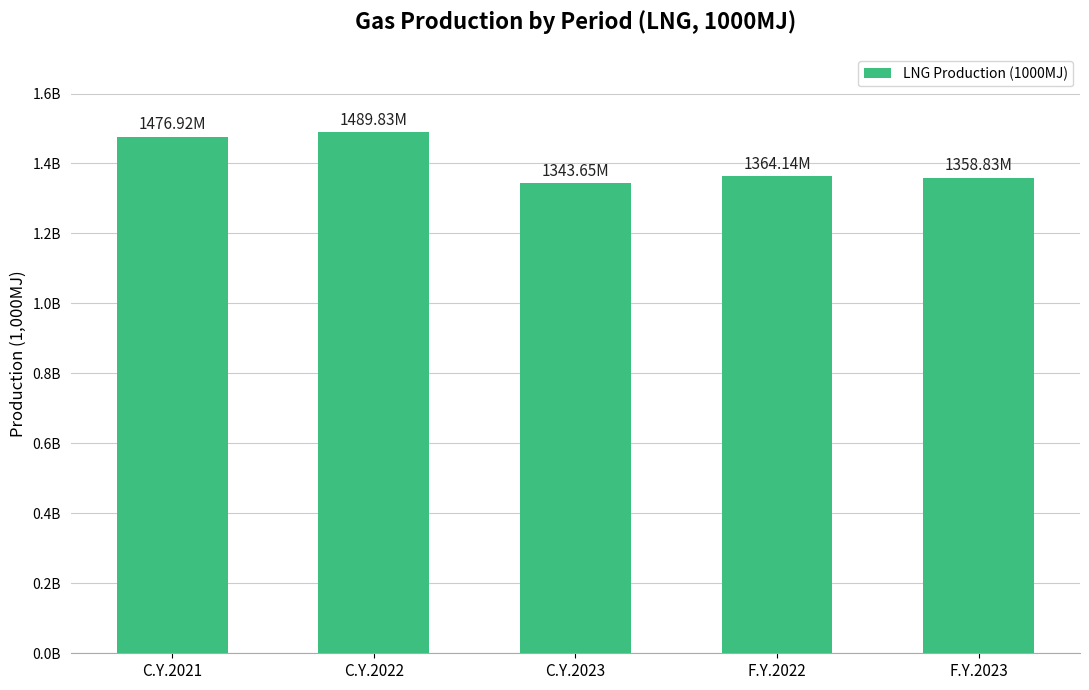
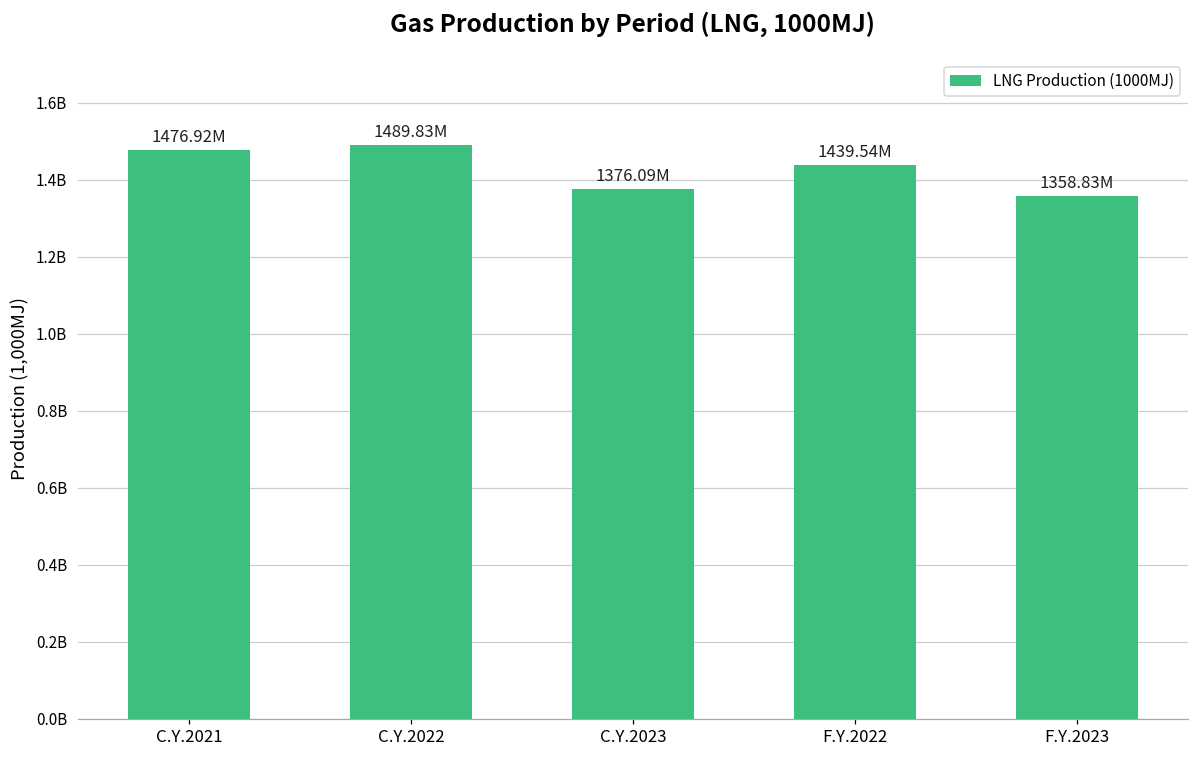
C.Y.2023: 1343.65M -> 1376.09M
F.Y.2022: 1364.14M -> 1439.54M
